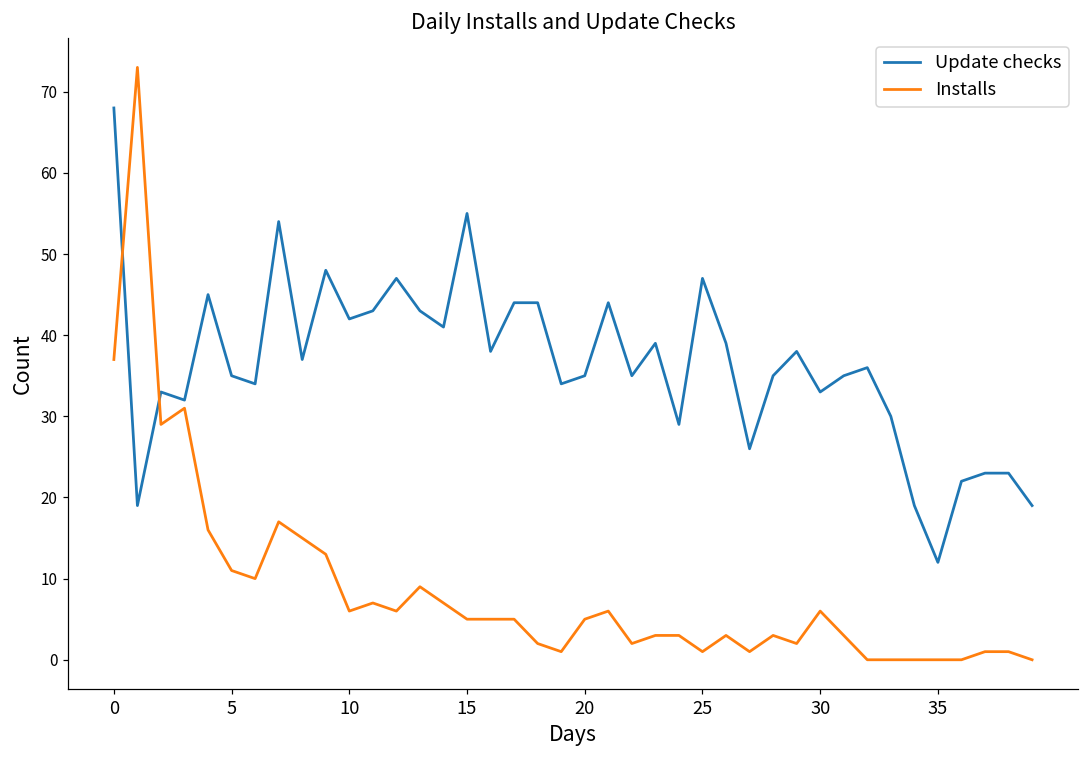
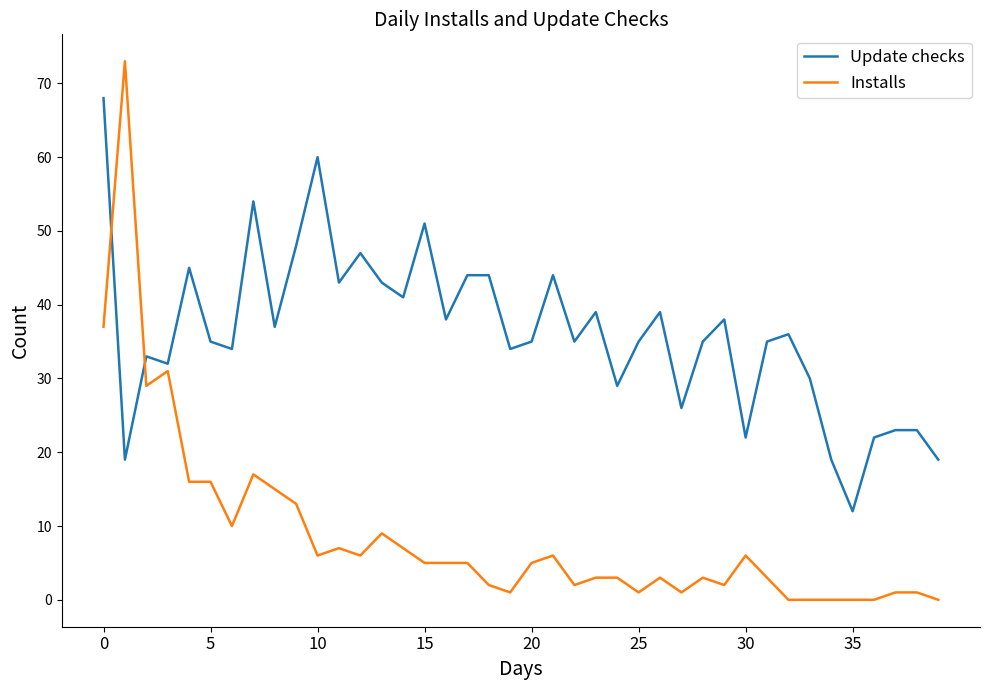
Installs, 5: 11 -> 16
Update checks, 10: 42 -> 60
Update checks, 15: 55 -> 51
Update checks, 25: 47 -> 35
Update checks, 30: 33 -> 22
